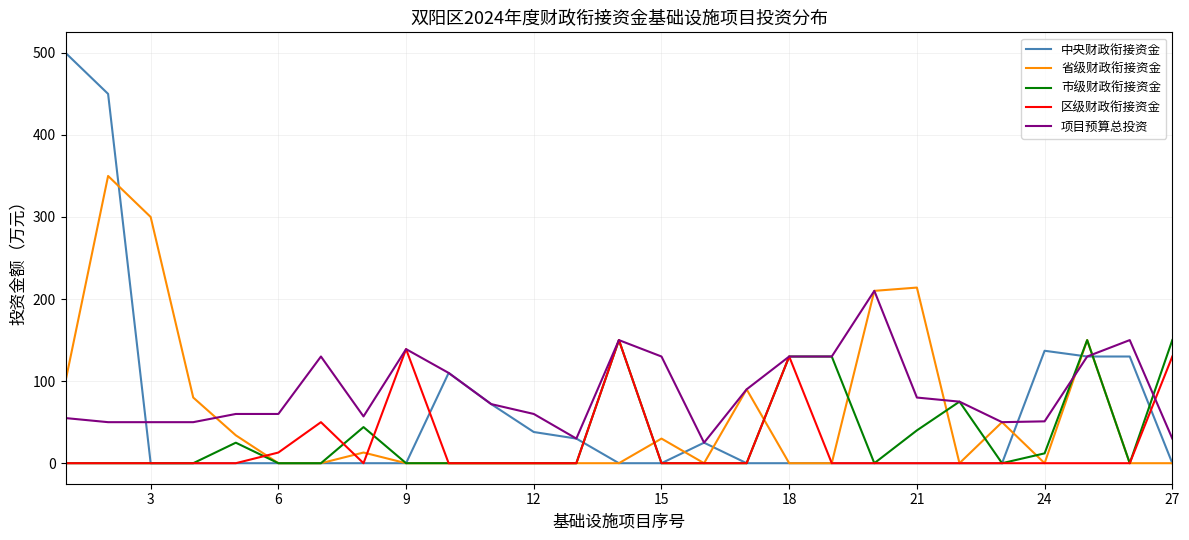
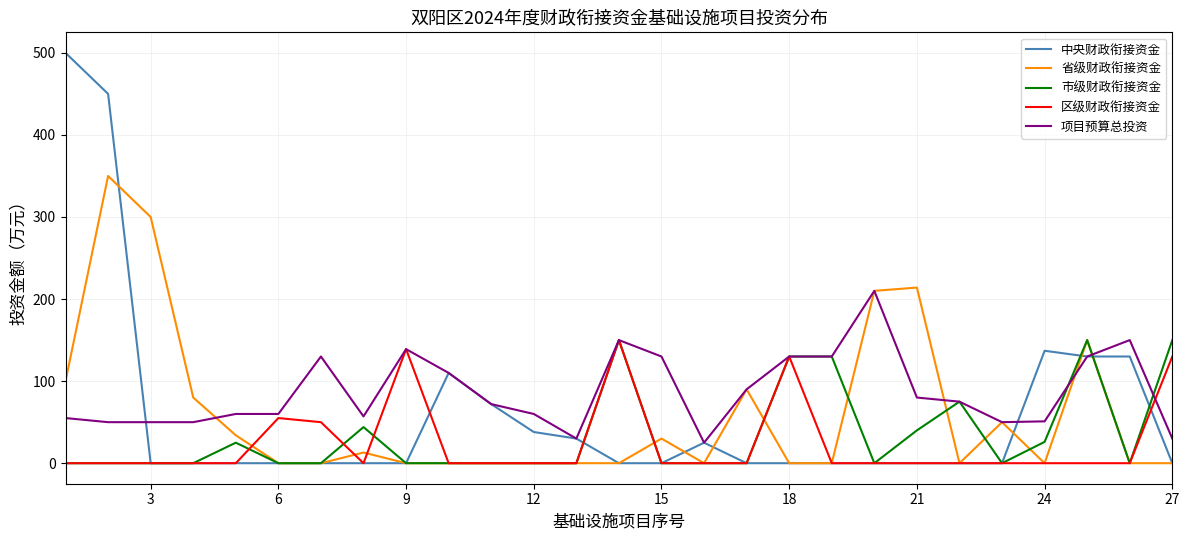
区级财政衔接资金, 6: 10 -> 60
市级财政衔接资金, 24: 10 -> 30
